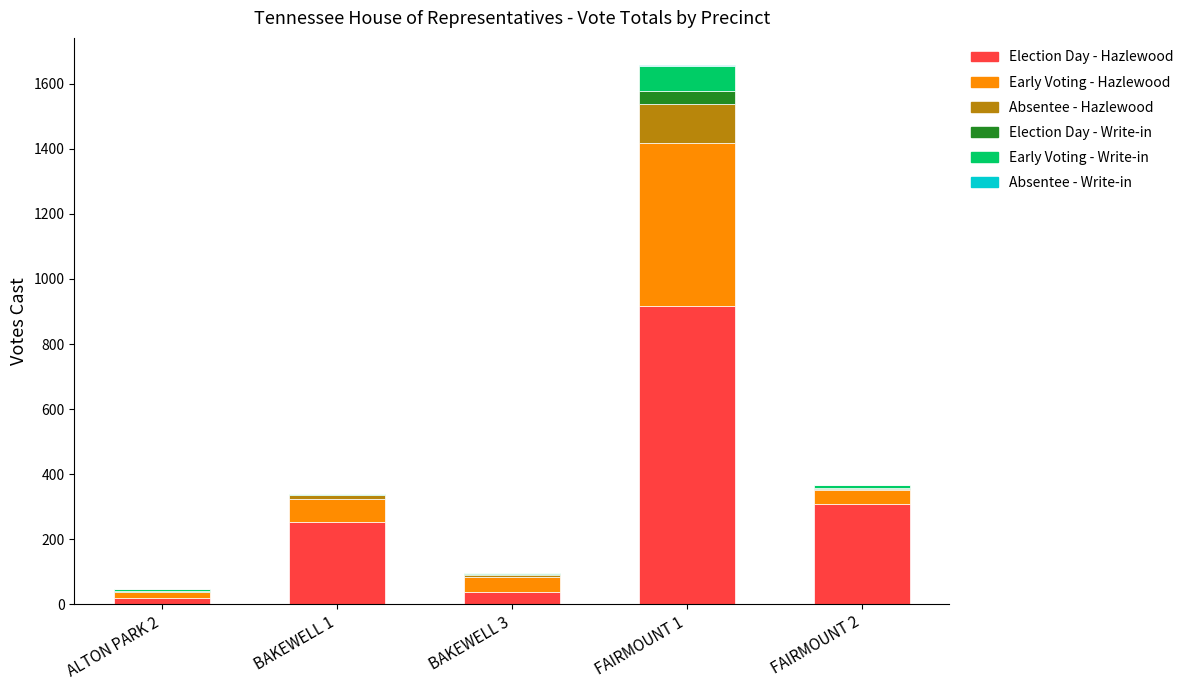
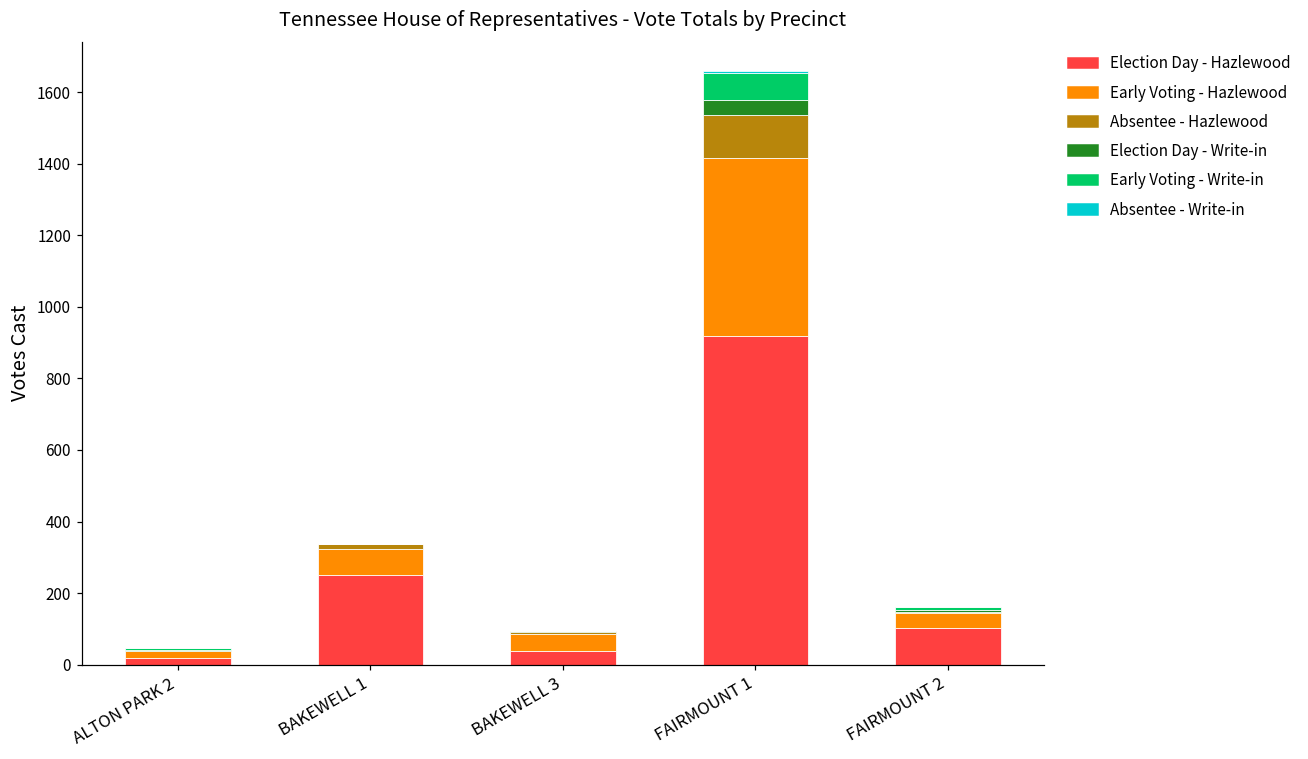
Election Day - Hazlewood, FAIRMOUNT 2: 310 -> 100
